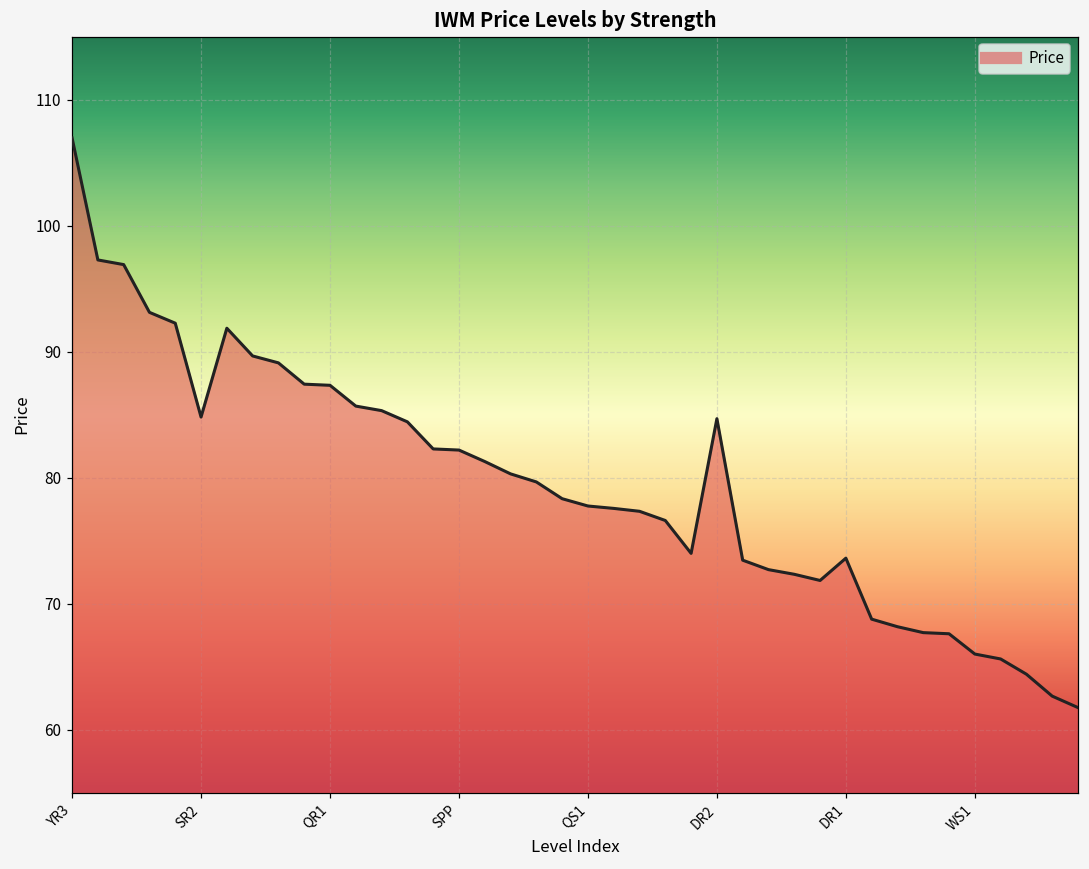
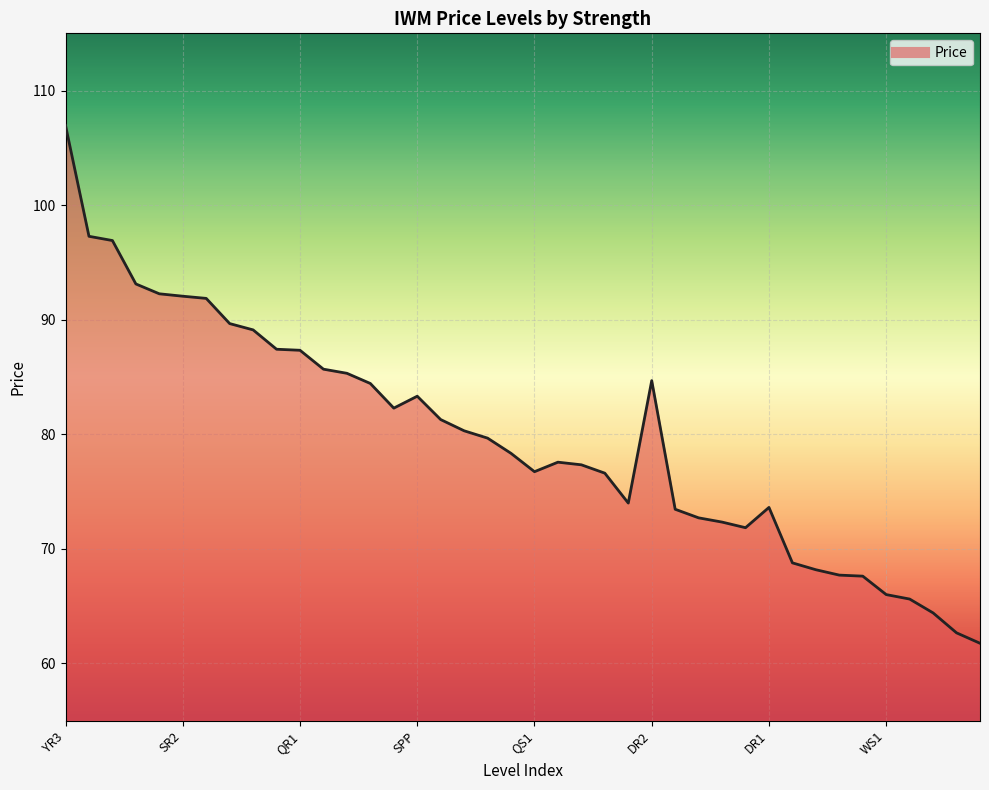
SR2: 84.8 -> 92.1
SPP: 82.2 -> 83.3
QS1: 77.8 -> 76.7
